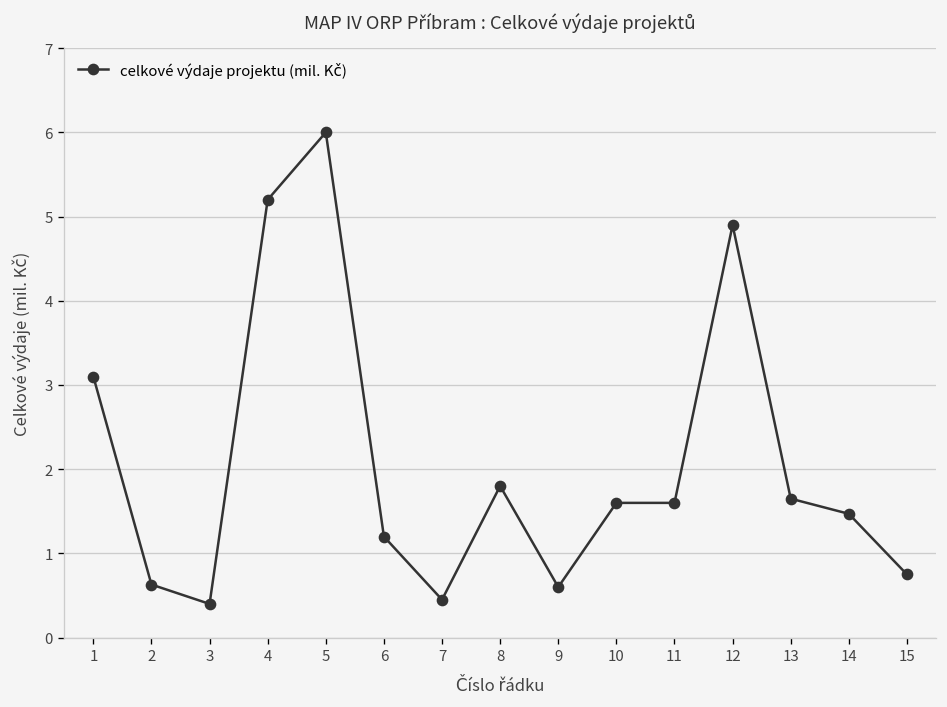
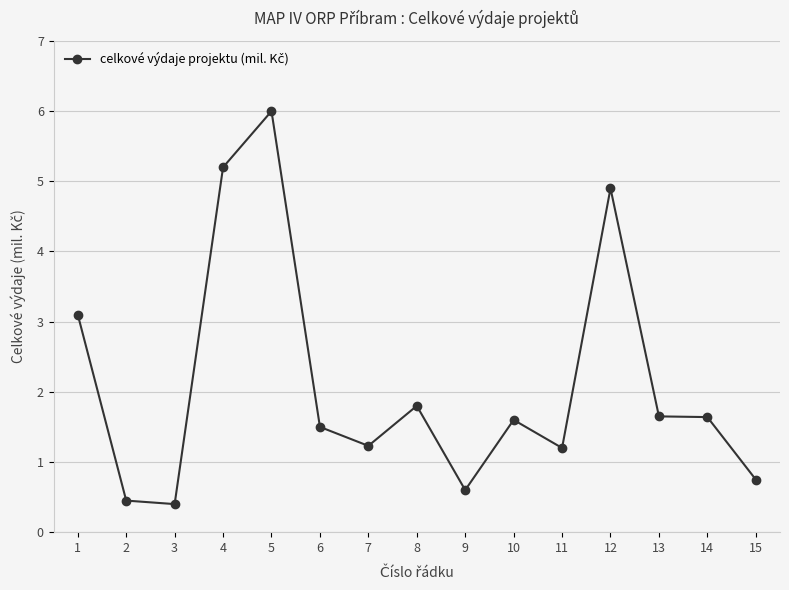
2: 0.6 -> 0.5
6: 1.2 -> 1.5
7: 0.5 -> 1.2
11: 1.6 -> 1.2
14: 1.5 -> 1.6
